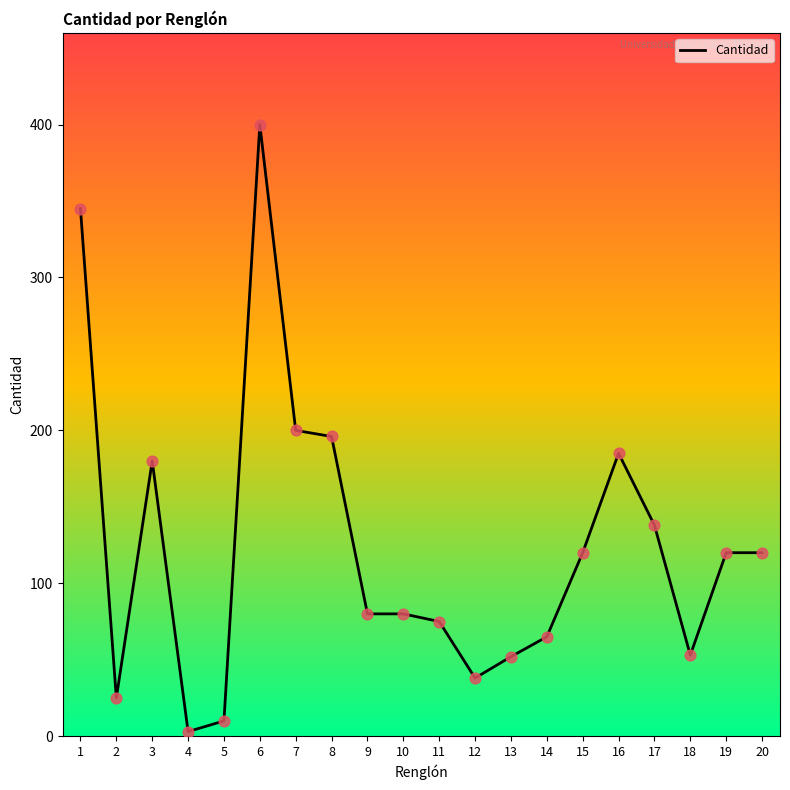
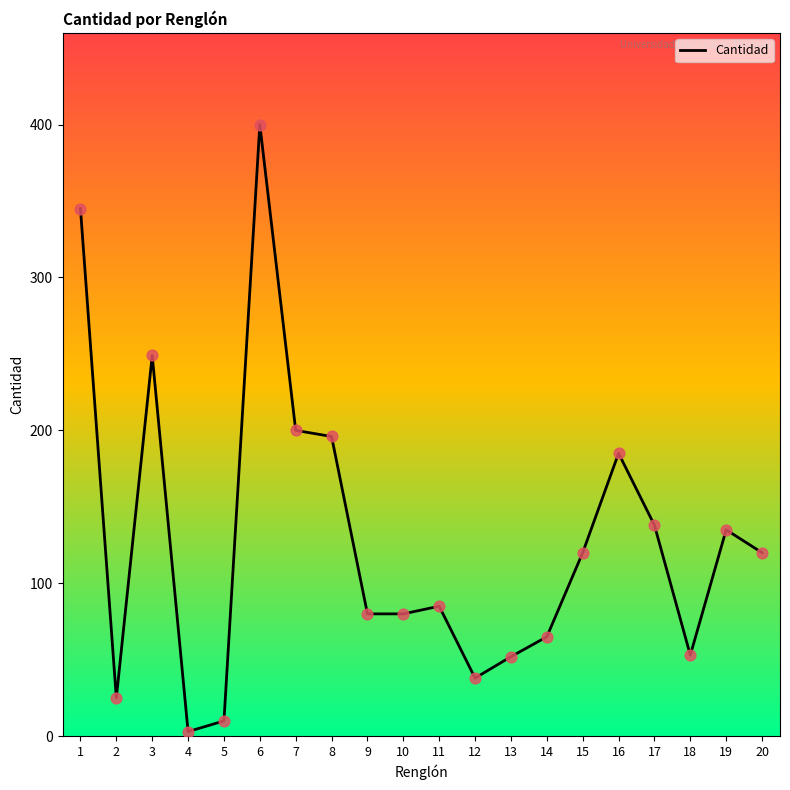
3: 180 -> 249
11: 75 -> 85
19: 120 -> 135
